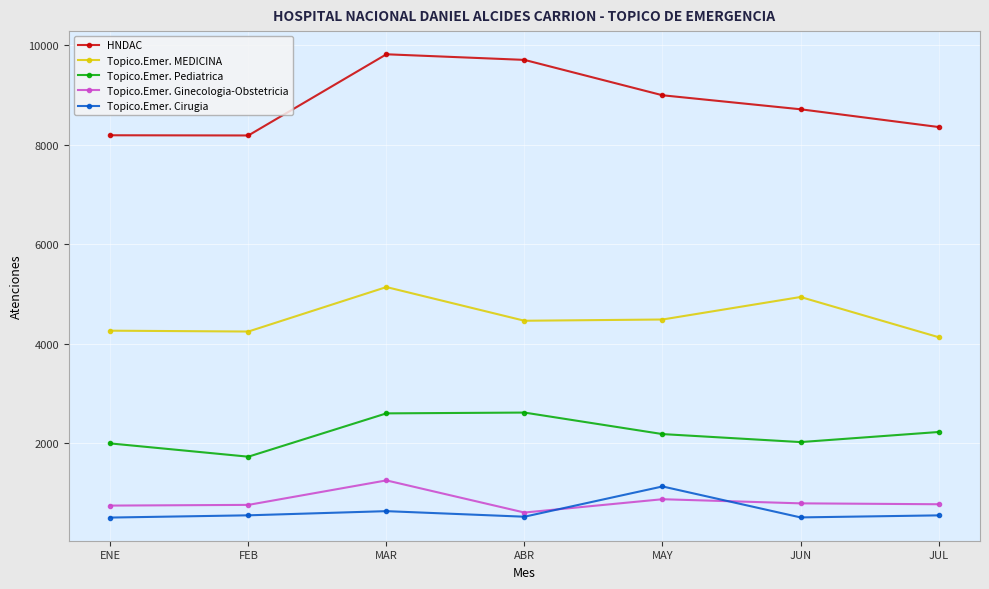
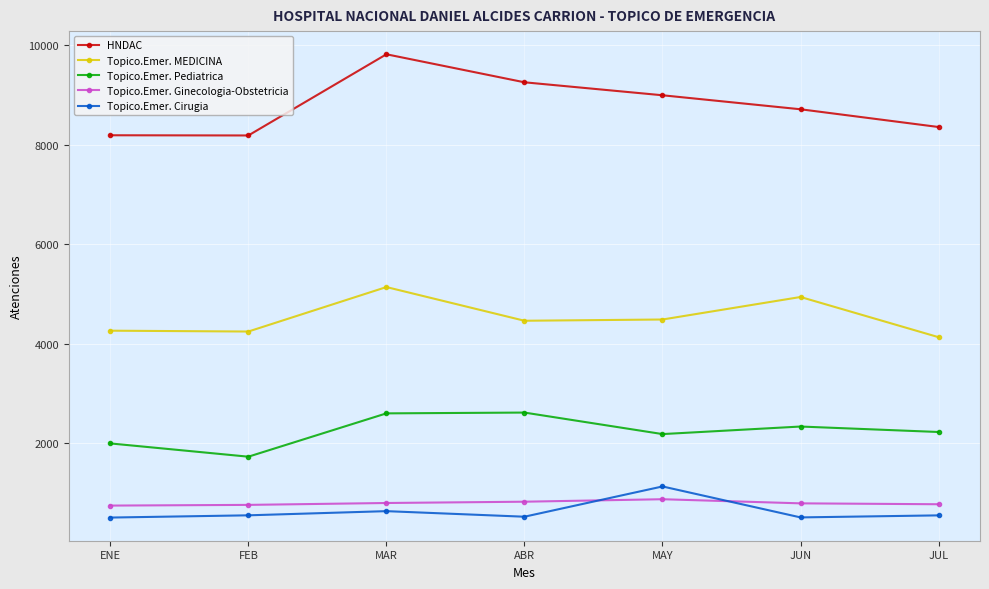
Topico.Emer. Ginecologia-Obstetricia, MAR: 1200 -> 800
HNDAC, ABR: 9700 -> 9300
Topico.Emer. Ginecologia-Obstetricia, ABR: 600 -> 800
Topico.Emer. Pediatrica, JUN: 2000 -> 2300
